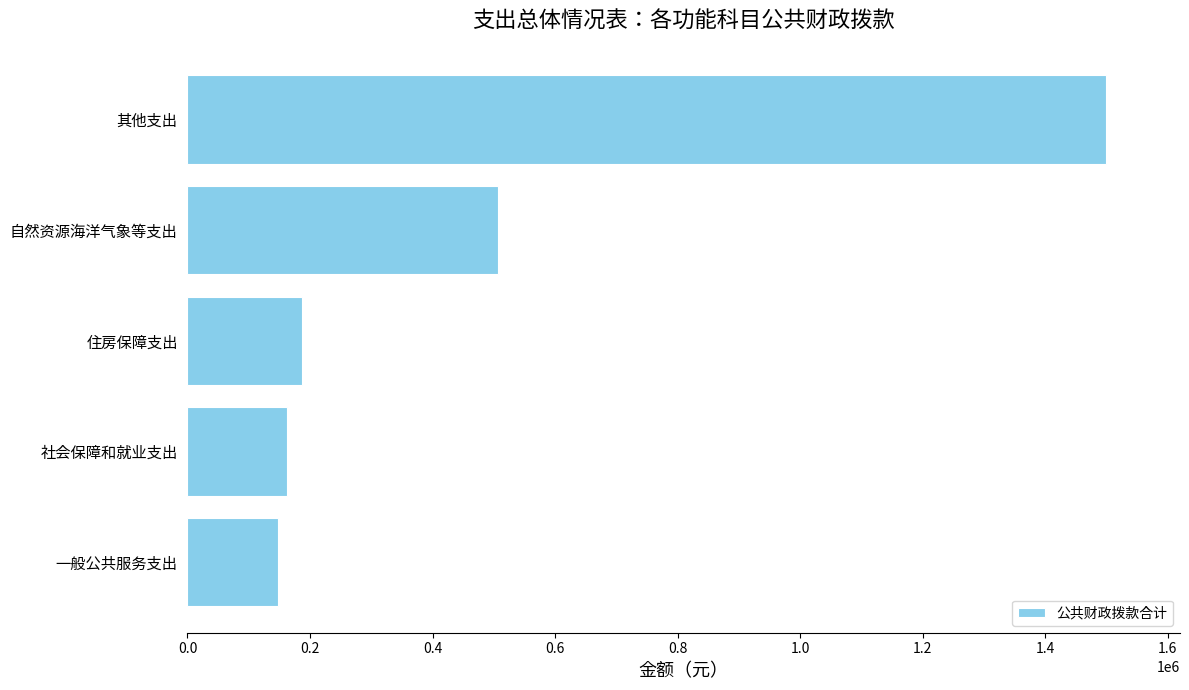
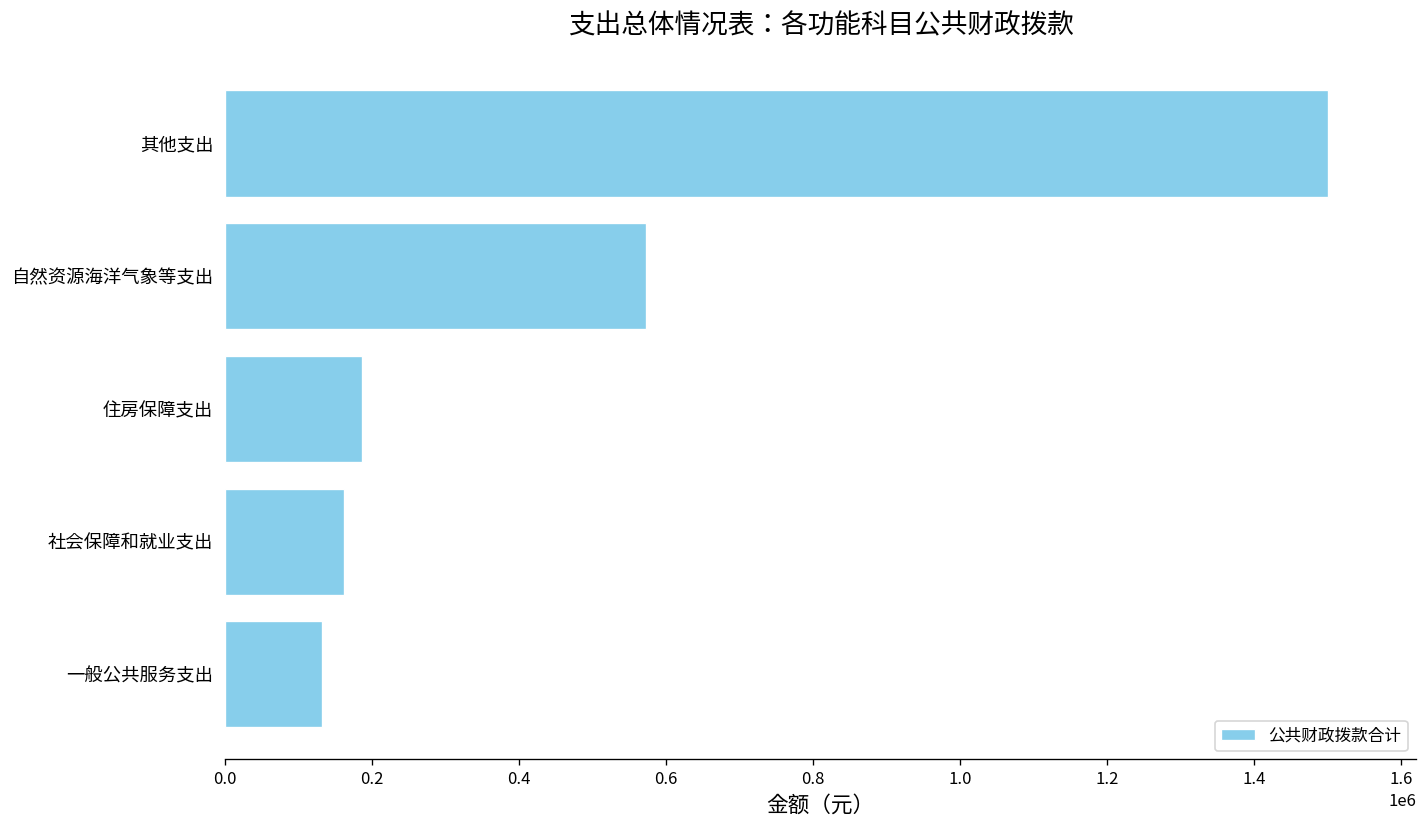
自然资源海洋气象等支出: 510000 -> 570000
一般公共服务支出: 150000 -> 130000
